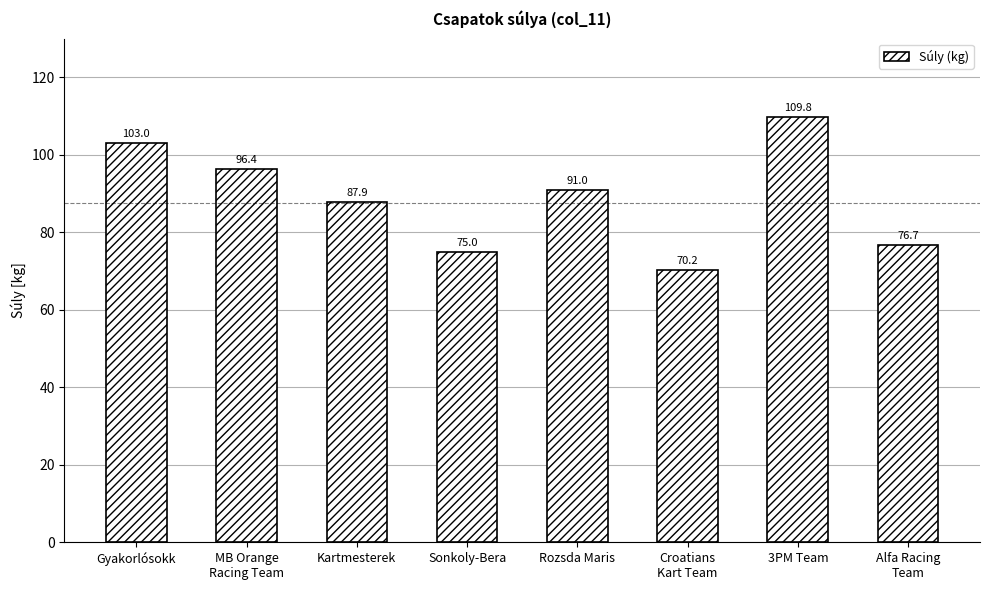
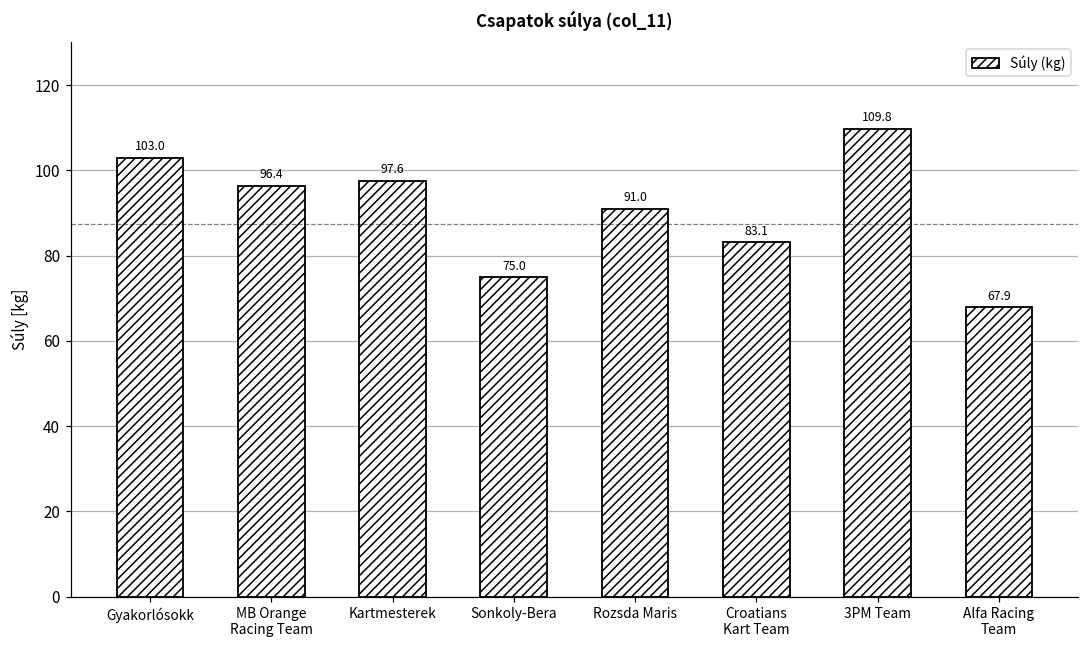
Kartmesterek: 87.9 -> 97.6
Croatians Kart Team: 70.2 -> 83.1
Alfa Racing Team: 76.7 -> 67.9
